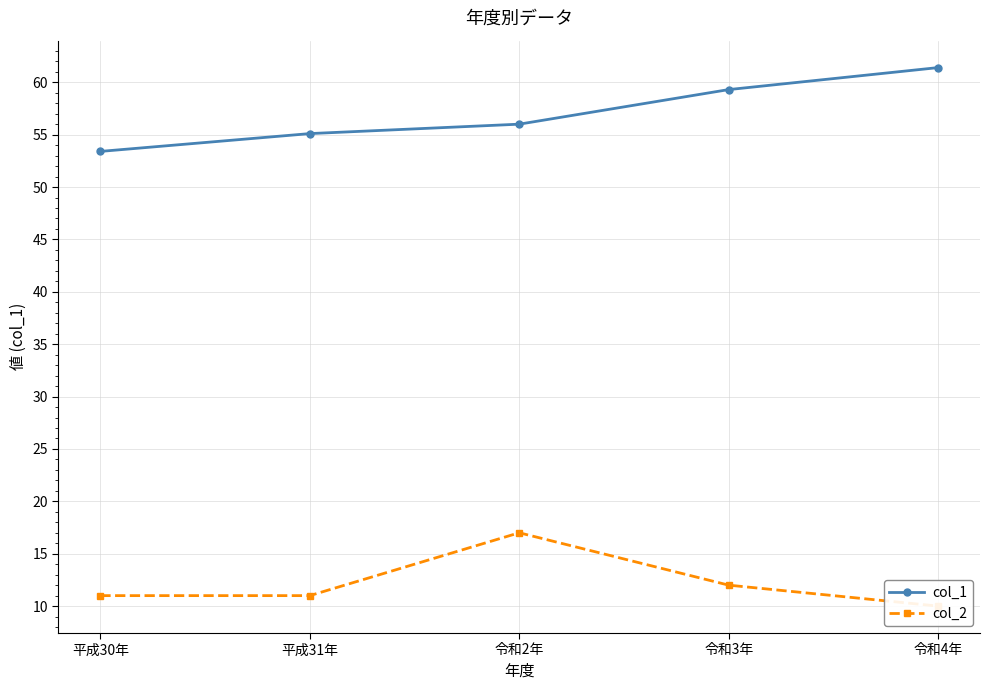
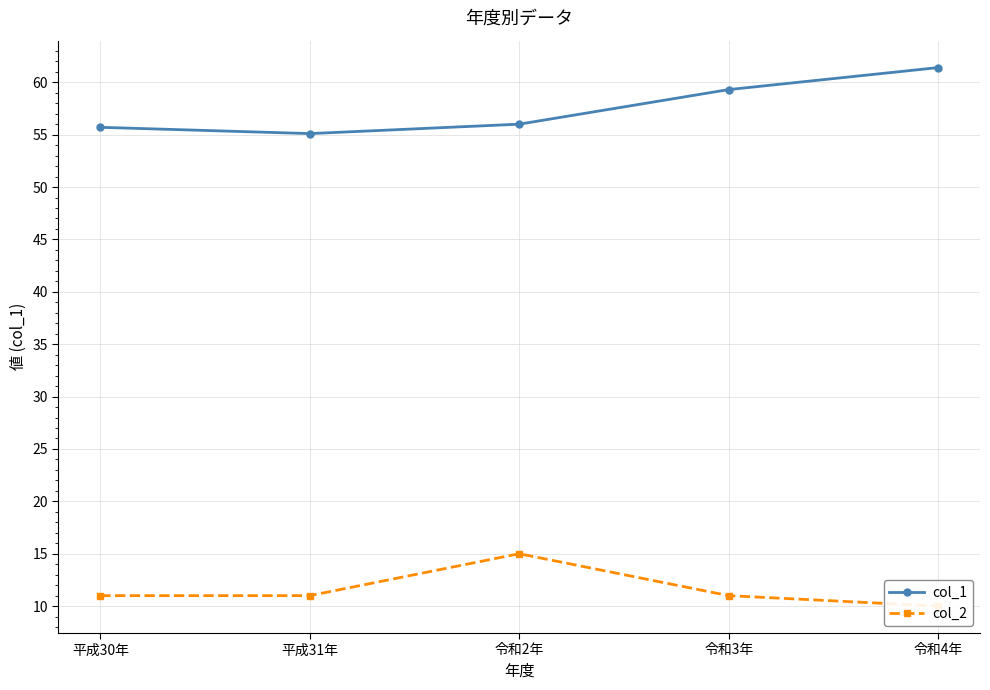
col_1, 平成30年: 53.4 -> 55.7
col_2, 令和2年: 17 -> 15
col_2, 令和3年: 12 -> 11
